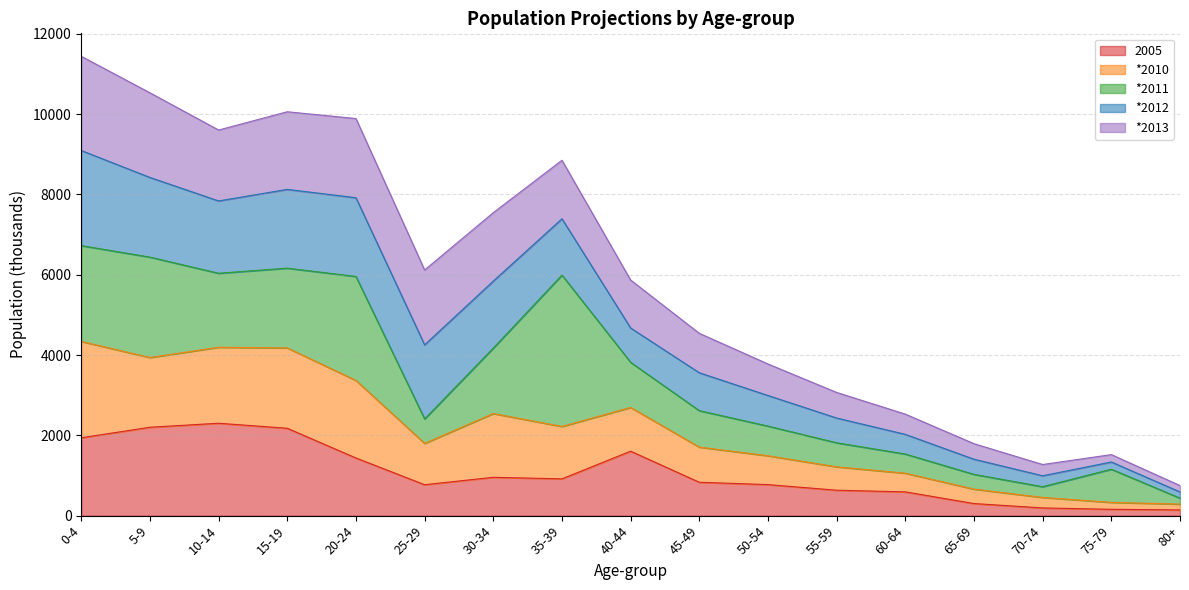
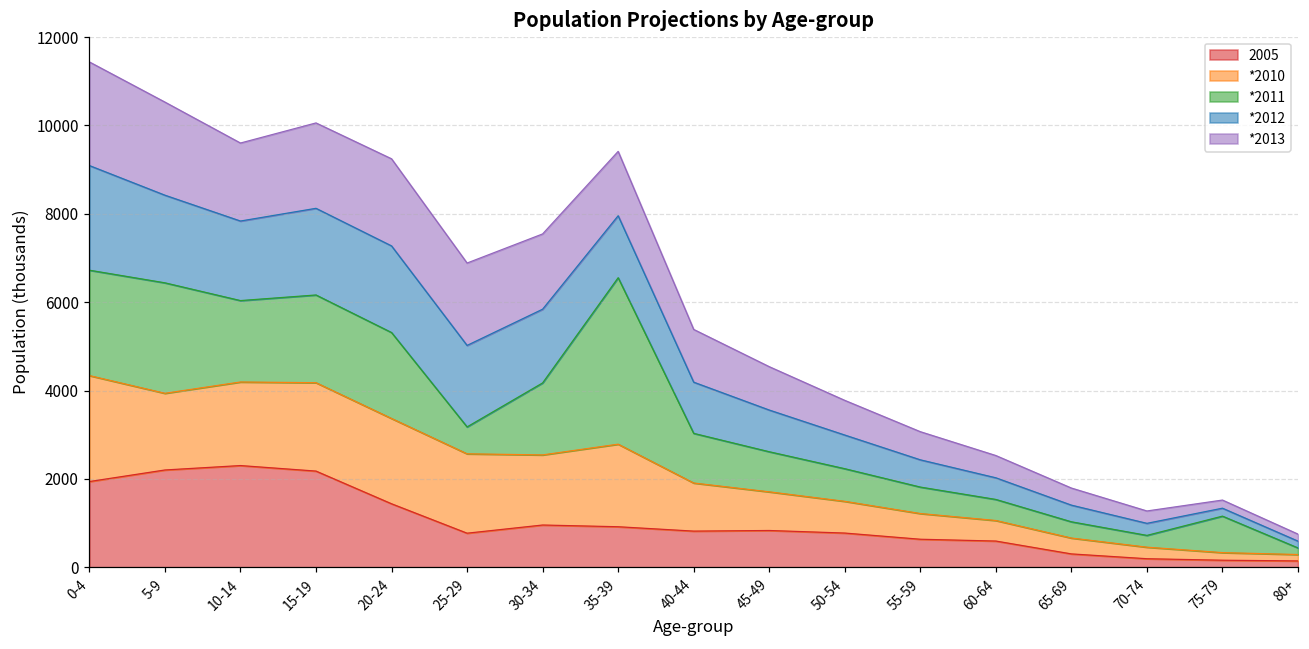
*2011, 20-24: 2600 -> 1900
*2010, 25-29: 1000 -> 1800
*2010, 35-39: 1300 -> 1900
2005, 40-44: 1600 -> 800
*2012, 40-44: 900 -> 1200
